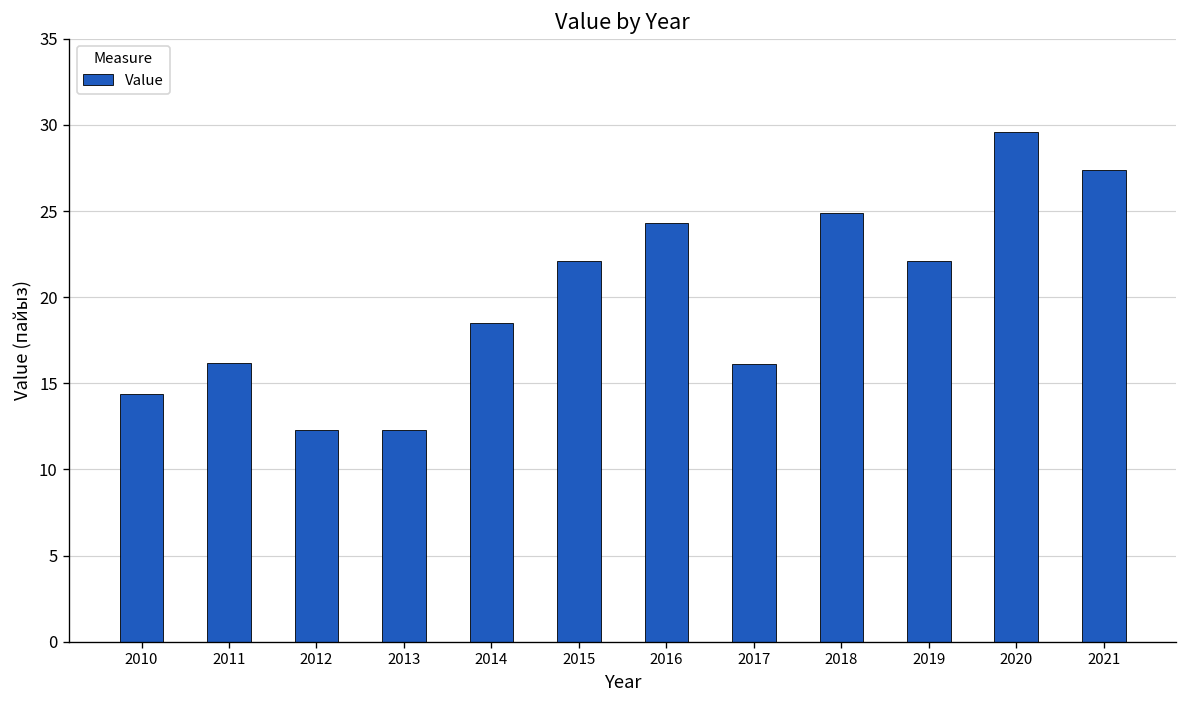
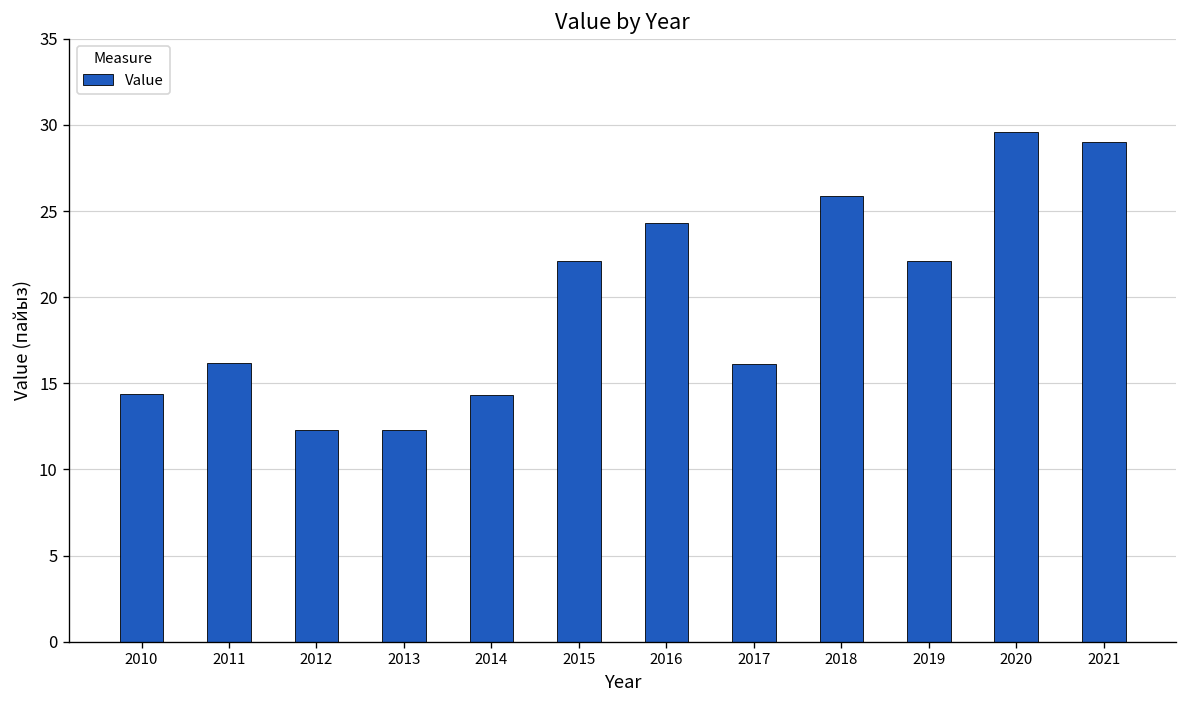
2014: 18.5 -> 14.3
2018: 24.9 -> 25.9
2021: 27.4 -> 29.0
